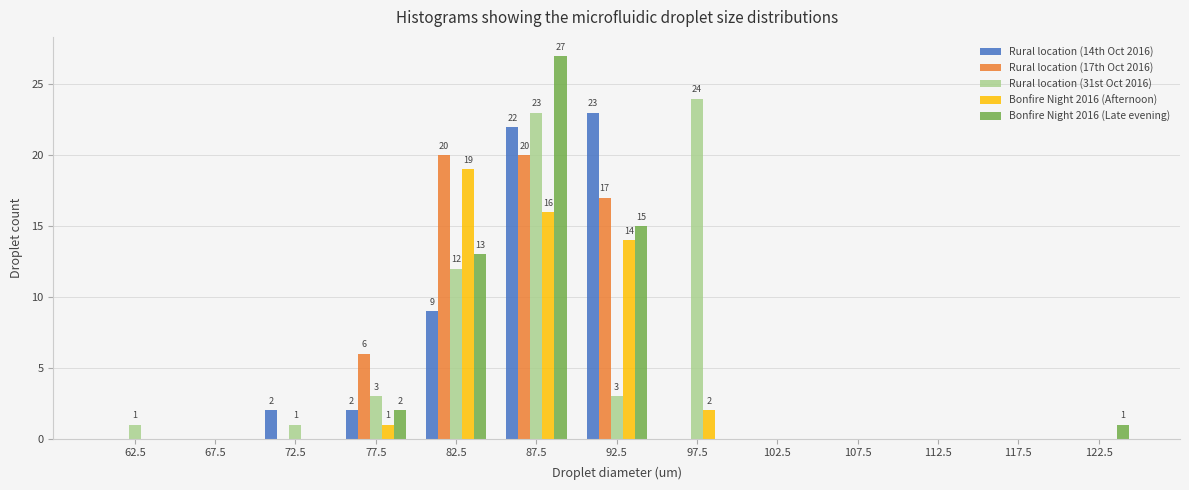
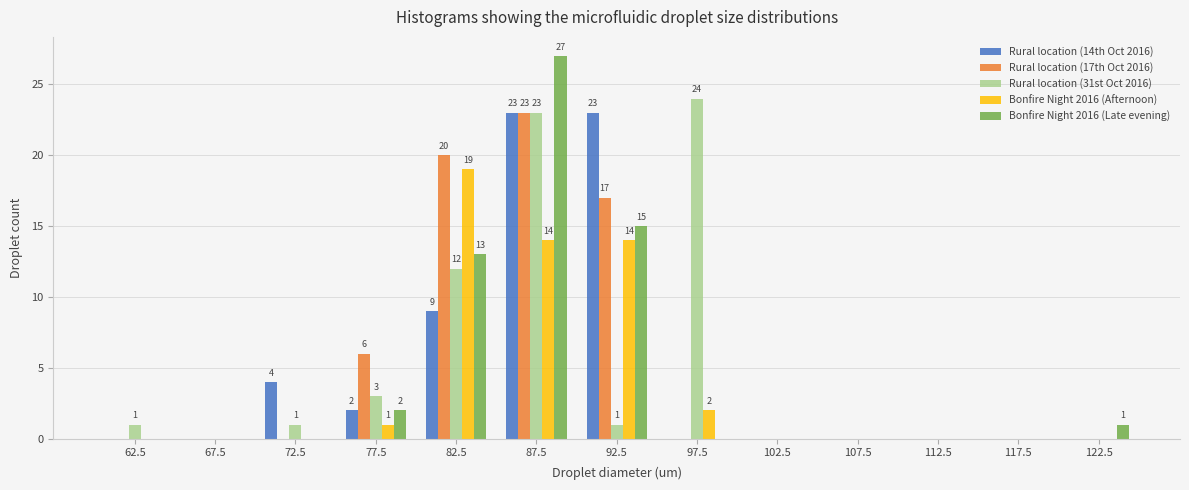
Rural location (14th Oct 2016), 72.5: 2 -> 4
Rural location (14th Oct 2016), 87.5: 22 -> 23
Rural location (17th Oct 2016), 87.5: 20 -> 23
Bonfire Night 2016 (Afternoon), 87.5: 16 -> 14
Rural location (31st Oct 2016), 92.5: 3 -> 1
